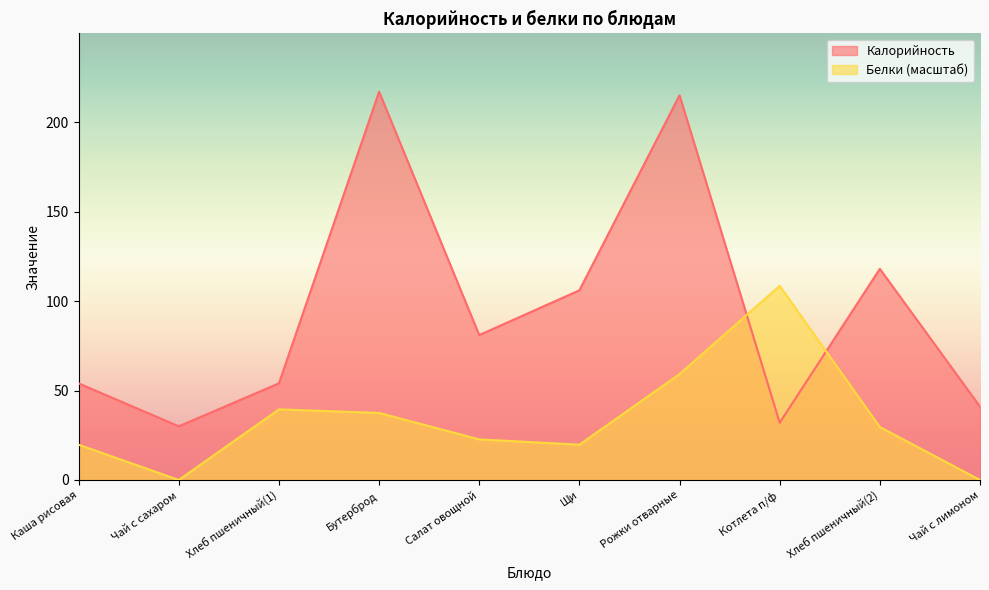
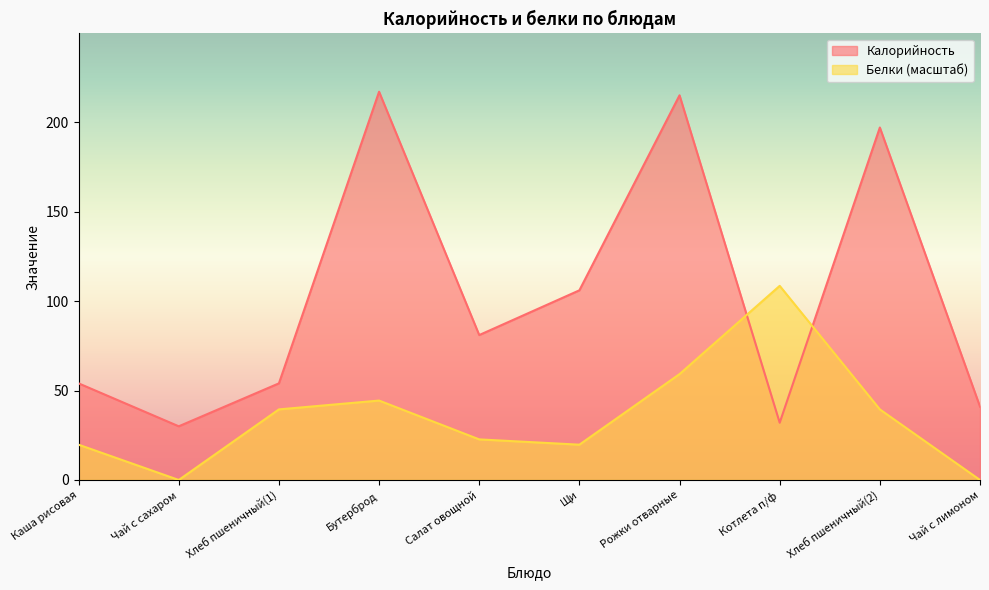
Белки (масштаб), Бутерброд: 37 -> 44
Калорийность, Хлеб пшеничный(2): 118 -> 197
Белки (масштаб), Хлеб пшеничный(2): 30 -> 39
